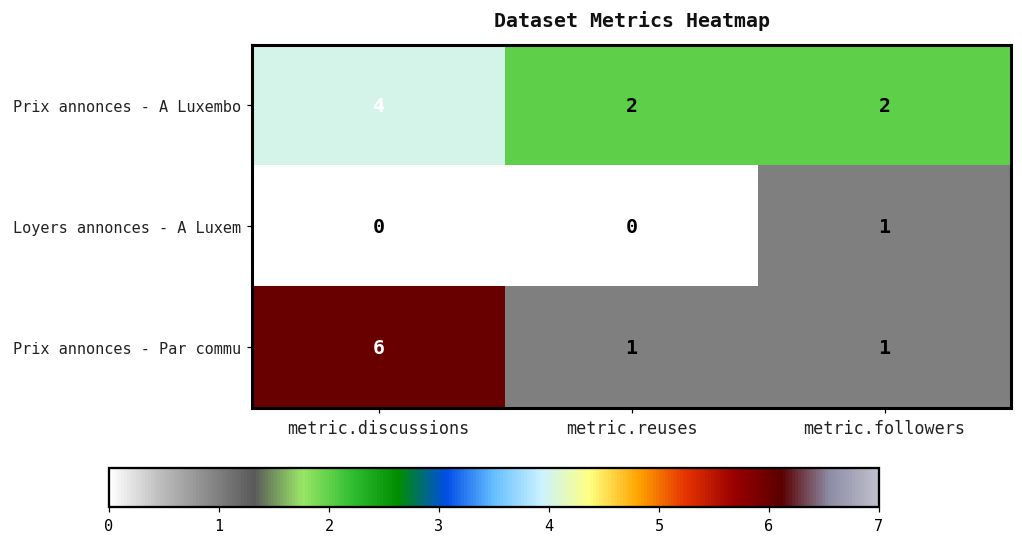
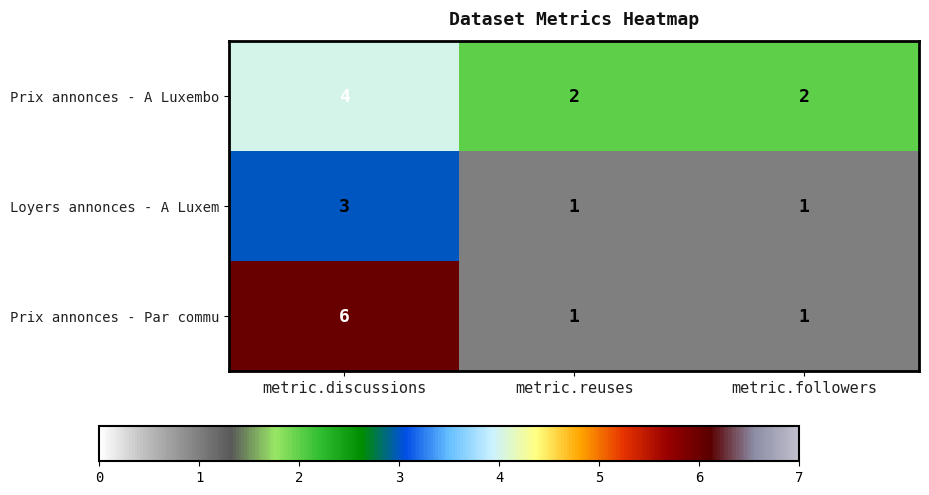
Loyers annonces - A Luxem, metric.discussions: 0 -> 3
Loyers annonces - A Luxem, metric.reuses: 0 -> 1
